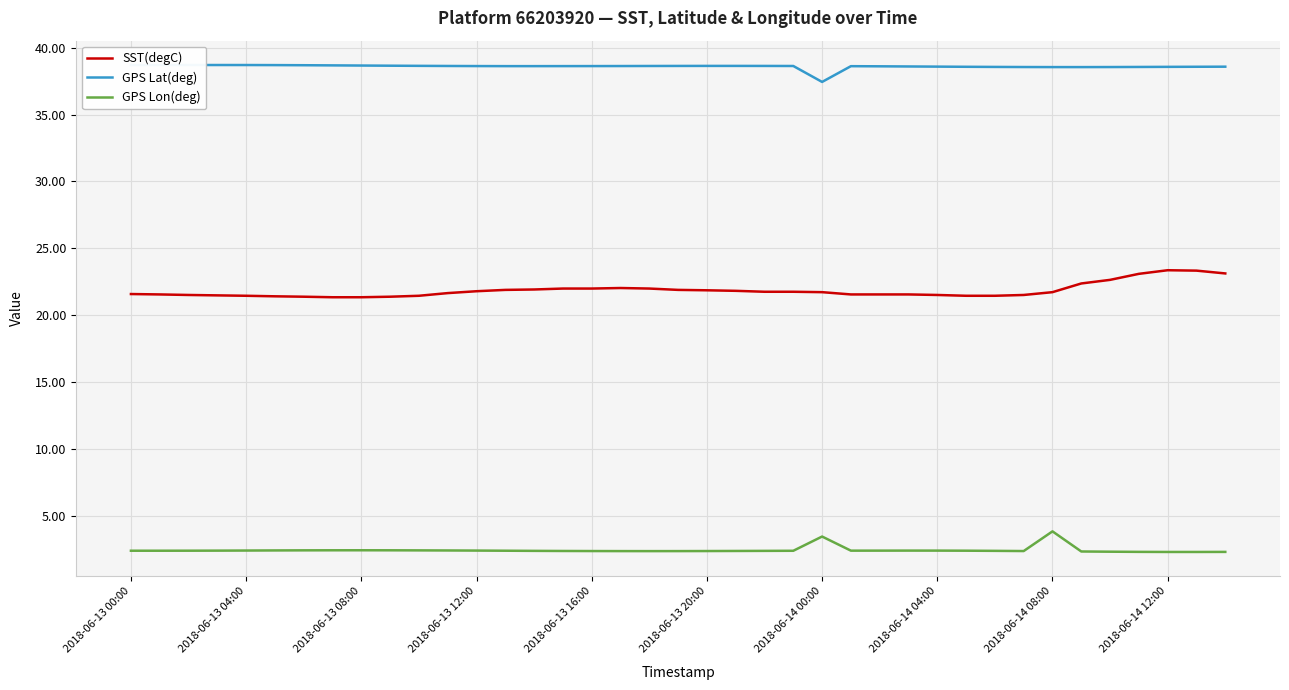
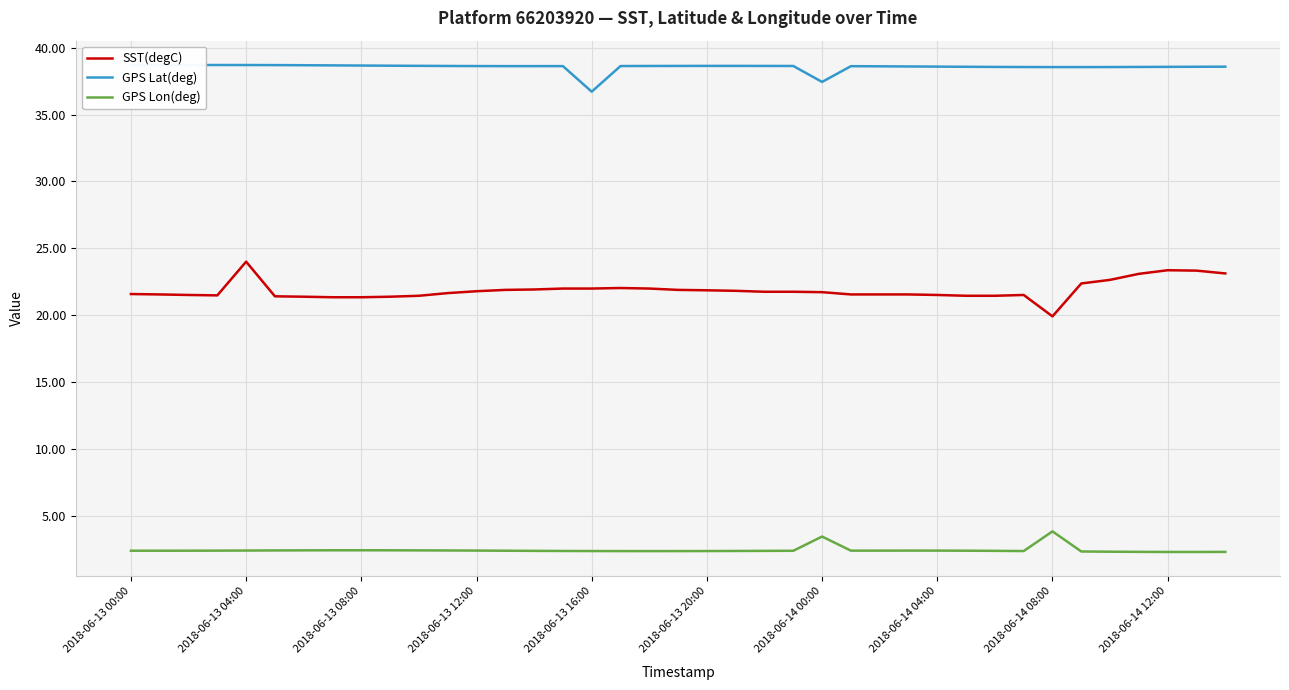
SST(degC), 2018-06-13 04:00: 21.5 -> 24.0
GPS Lat(deg), 2018-06-13 16:00: 38.6 -> 36.7
SST(degC), 2018-06-14 08:00: 21.7 -> 19.9
